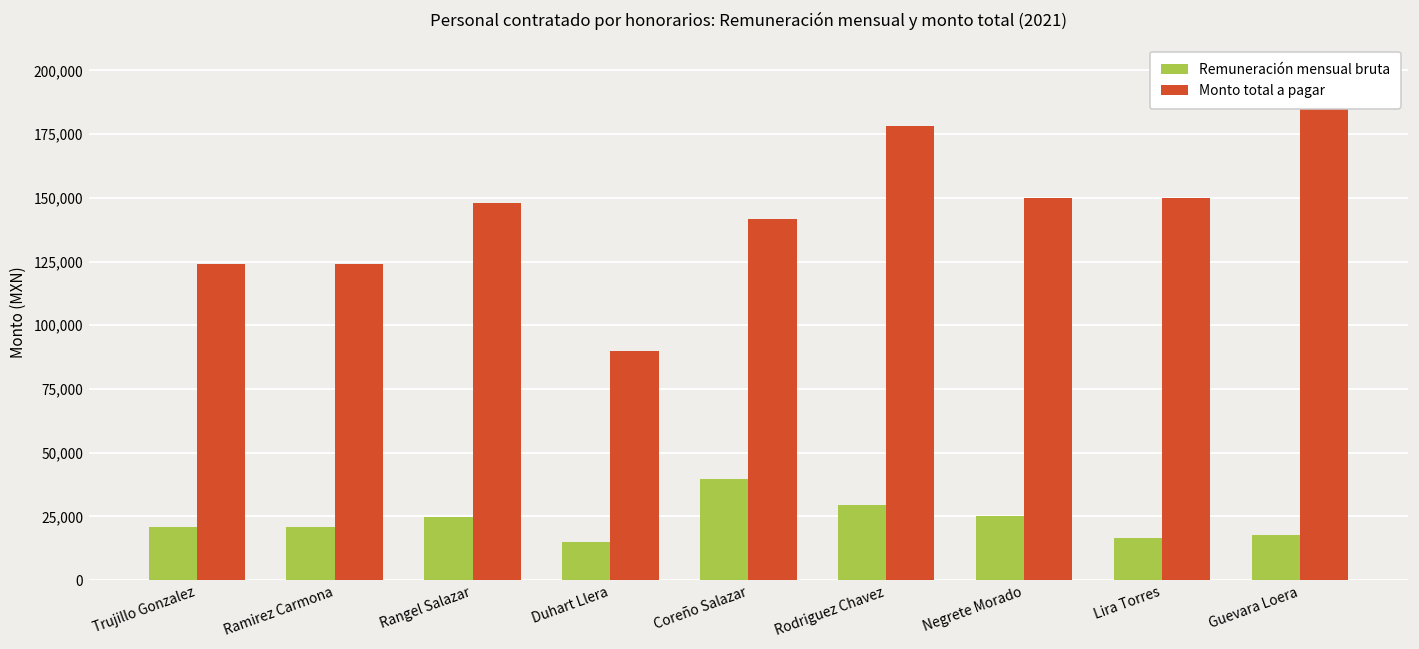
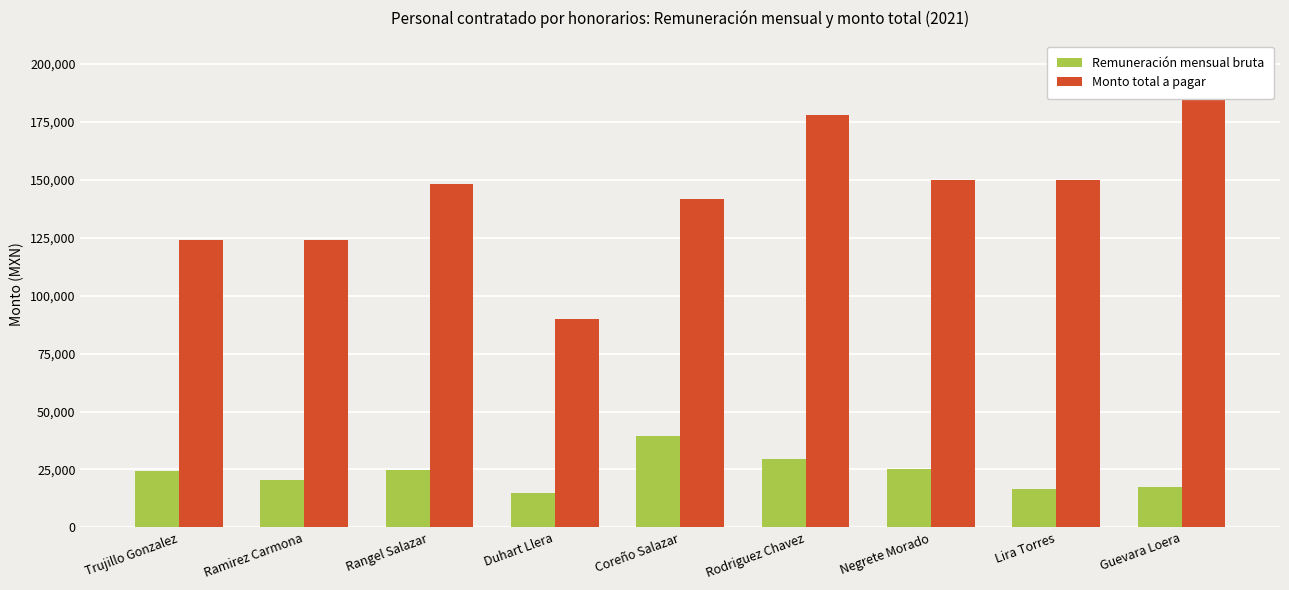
Remuneración mensual bruta, Trujillo Gonzalez: 21,000 -> 24,000
